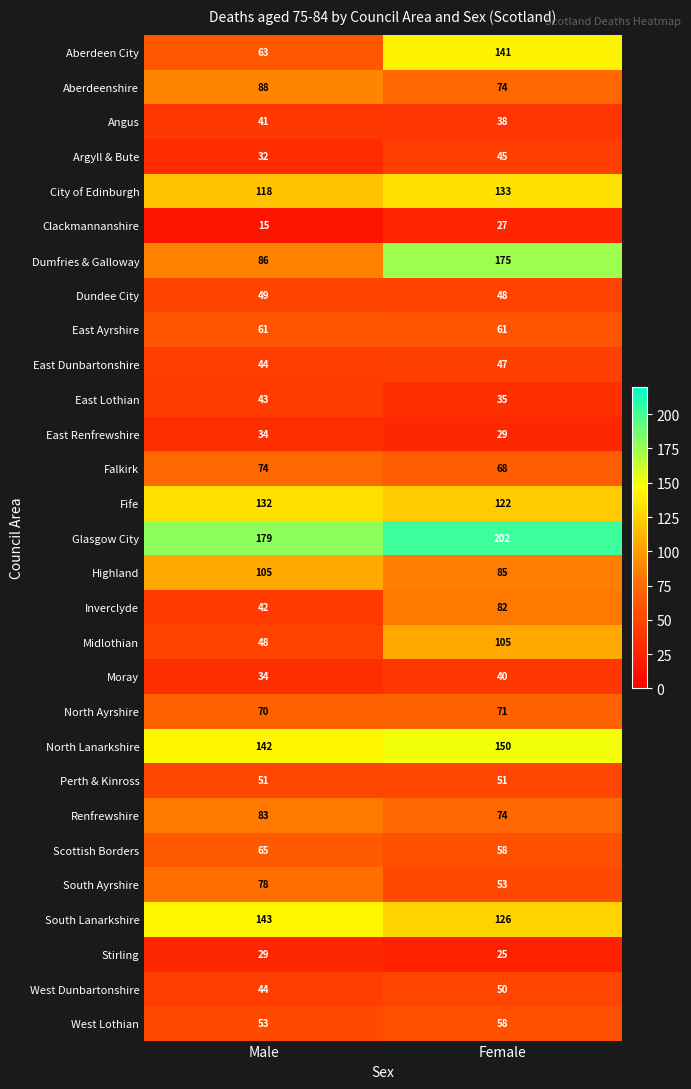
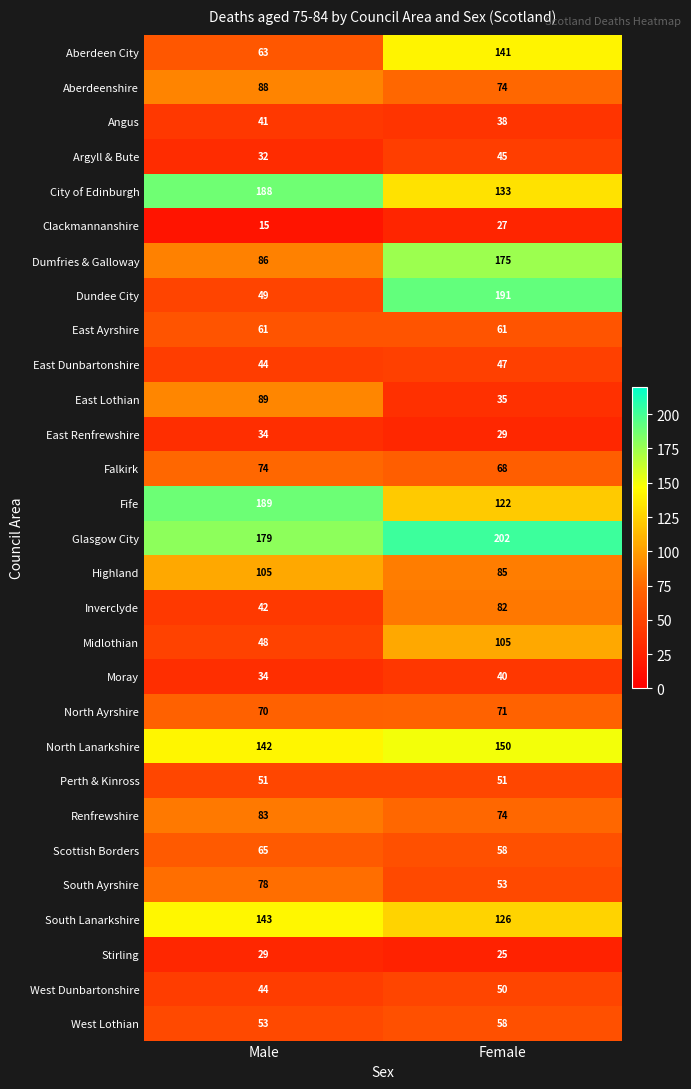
City of Edinburgh, Male: 118 -> 188
Dundee City, Female: 48 -> 191
East Lothian, Male: 43 -> 89
Fife, Male: 132 -> 189
